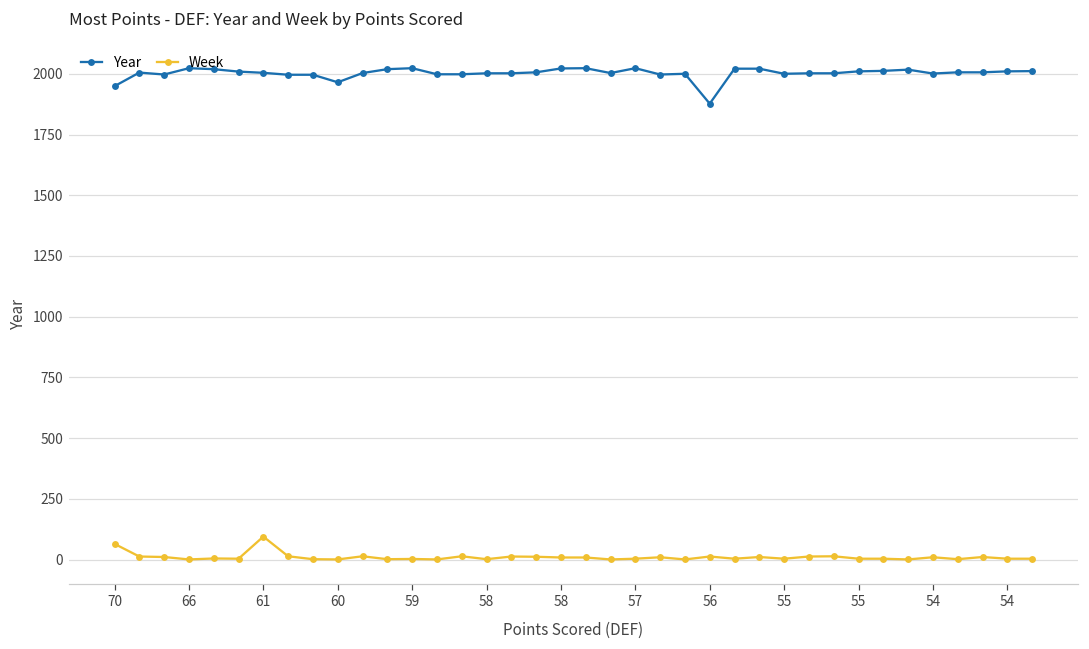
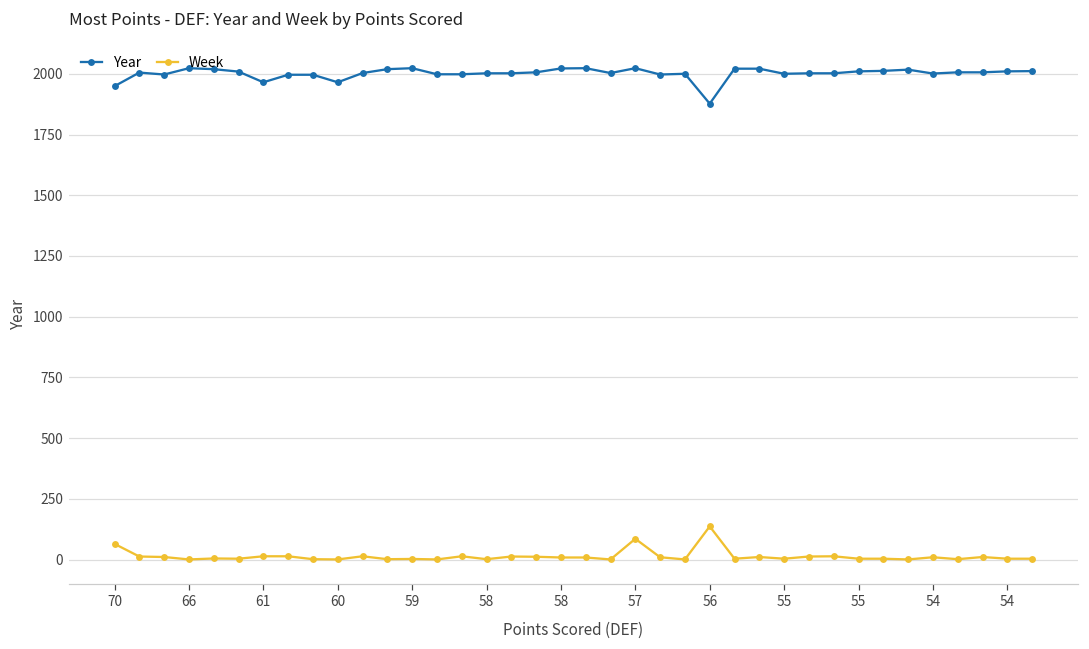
Year, 61: 2000 -> 1970
Week, 61: 100 -> 10
Week, 57: 0 -> 90
Week, 56: 10 -> 140
